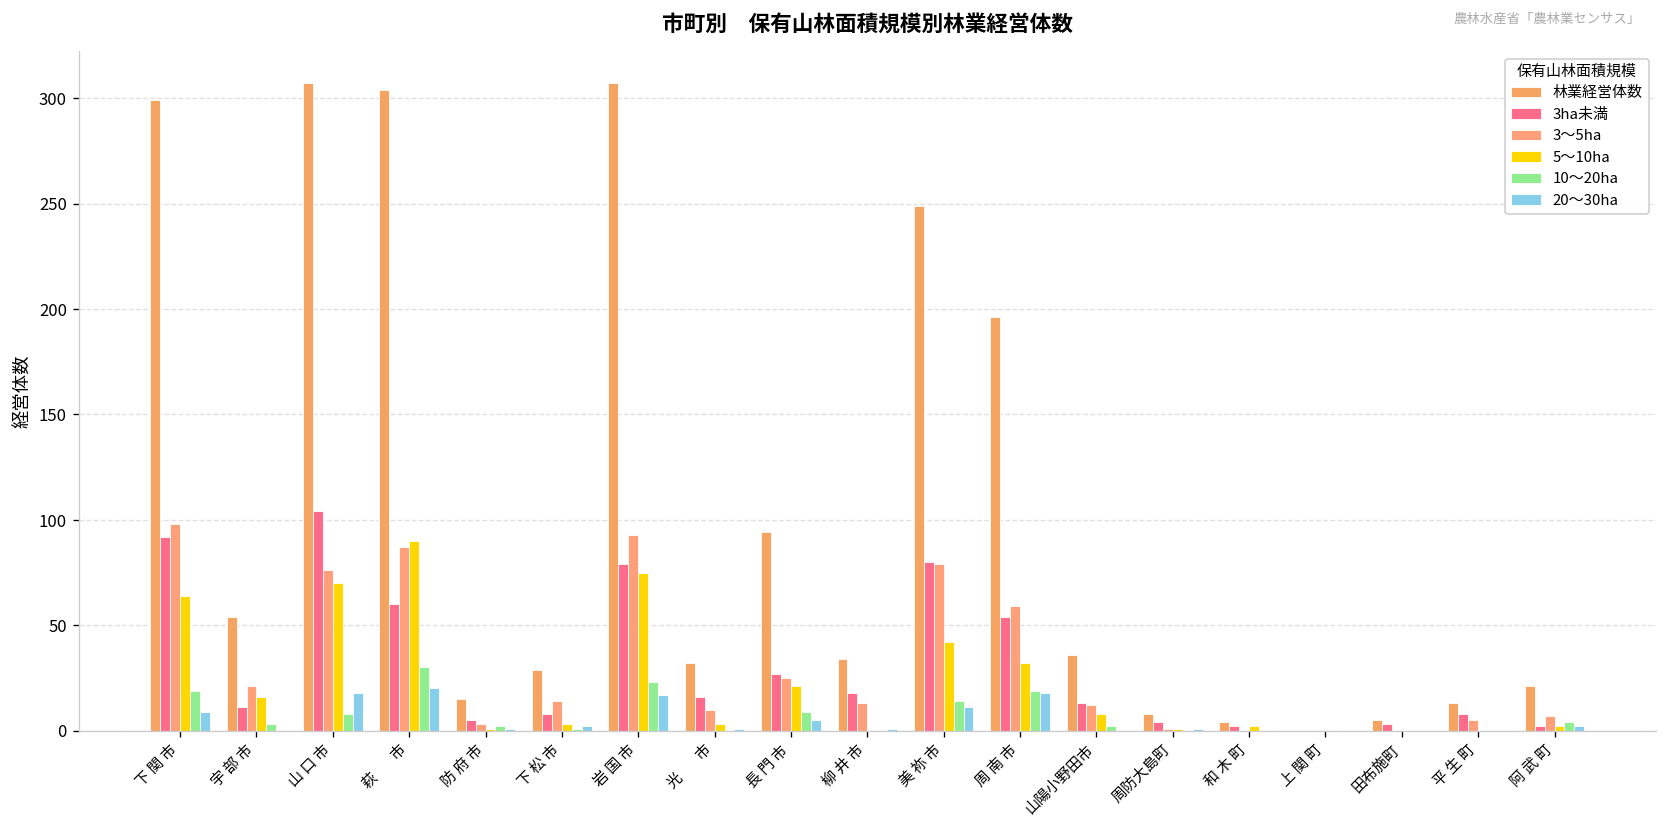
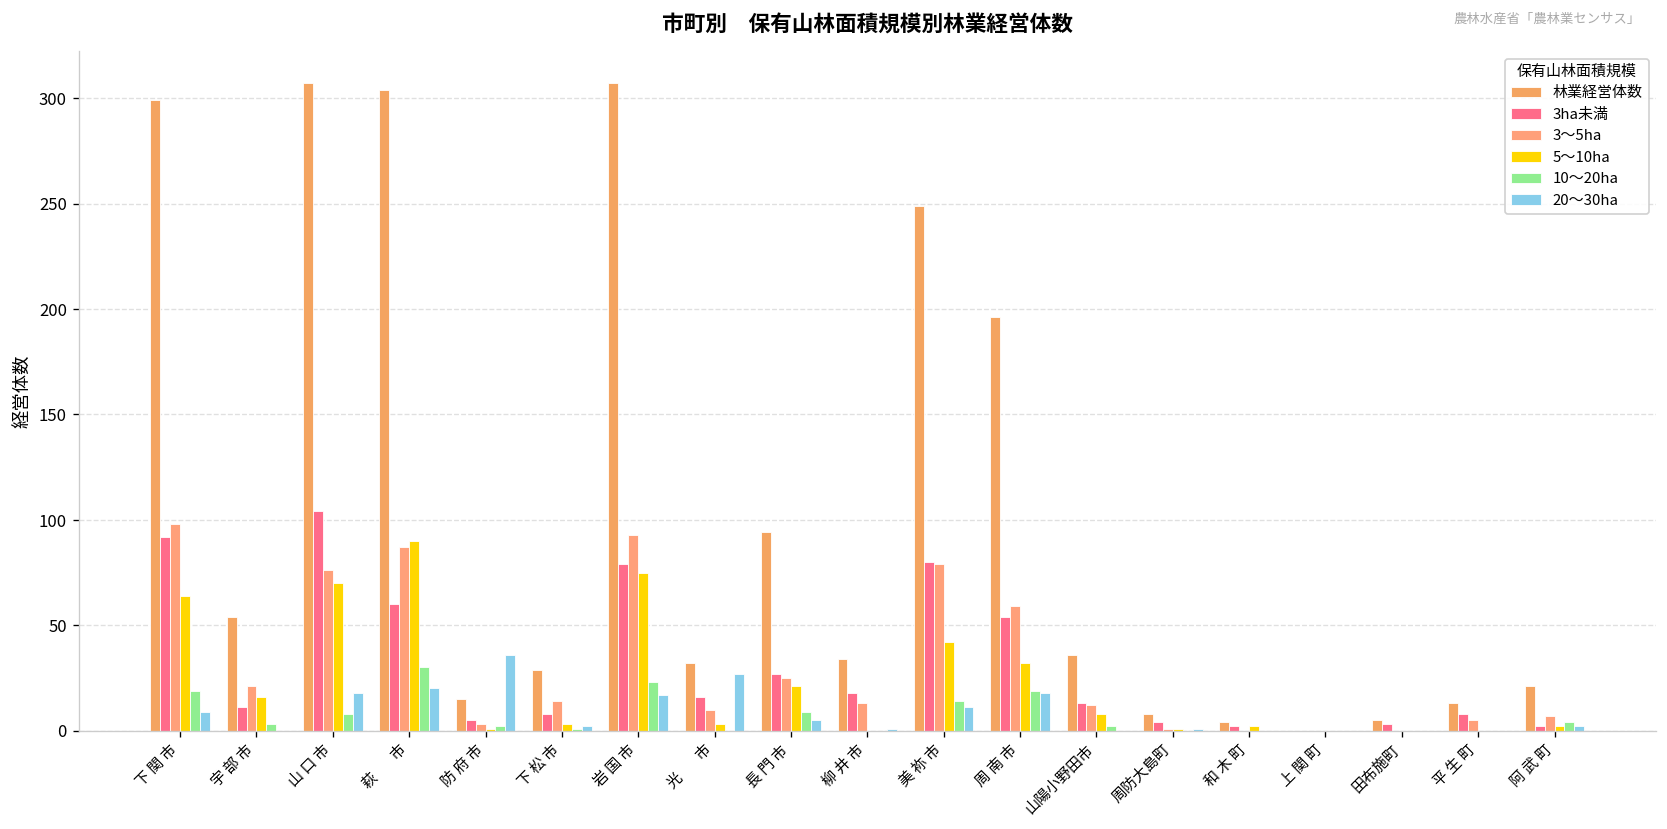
20～30ha, 防 府 市: 1 -> 36
20～30ha, 光 市: 1 -> 27
